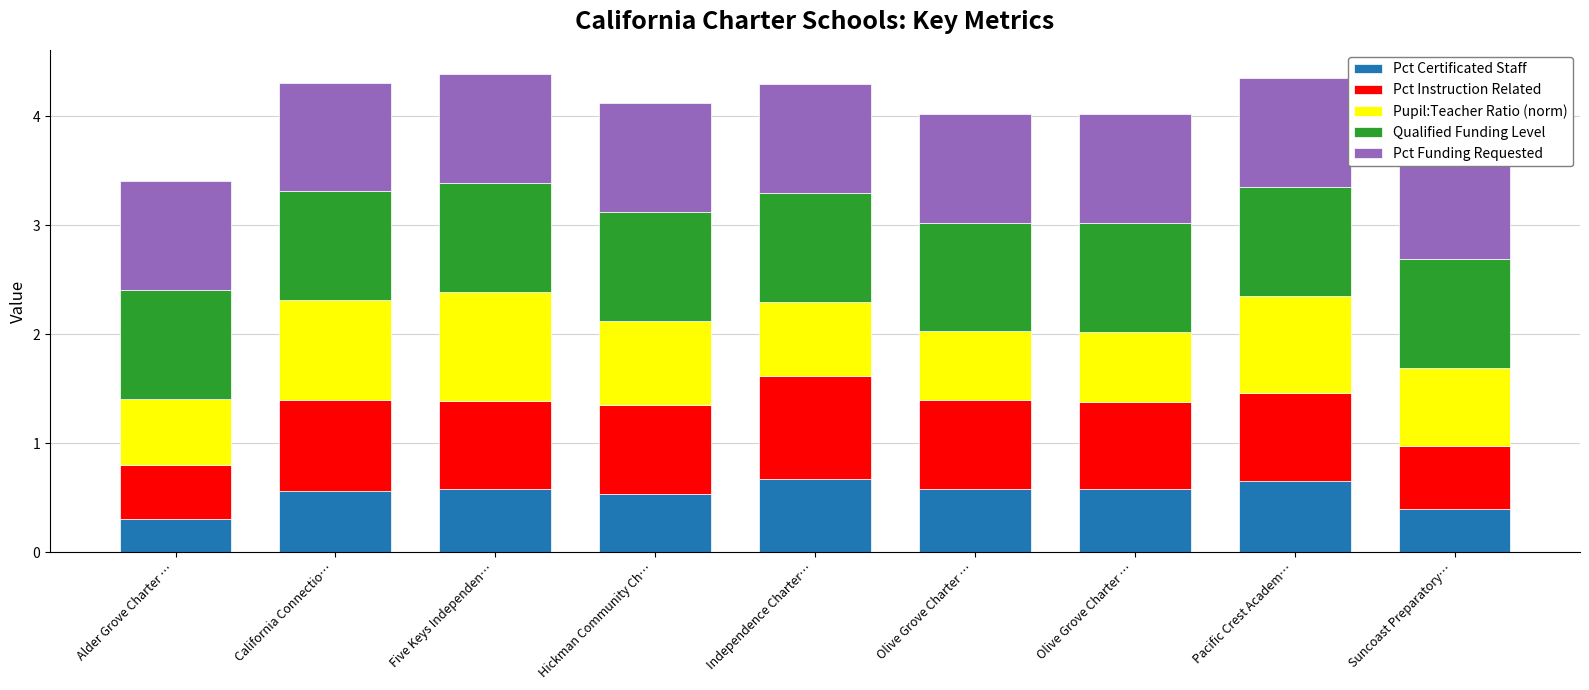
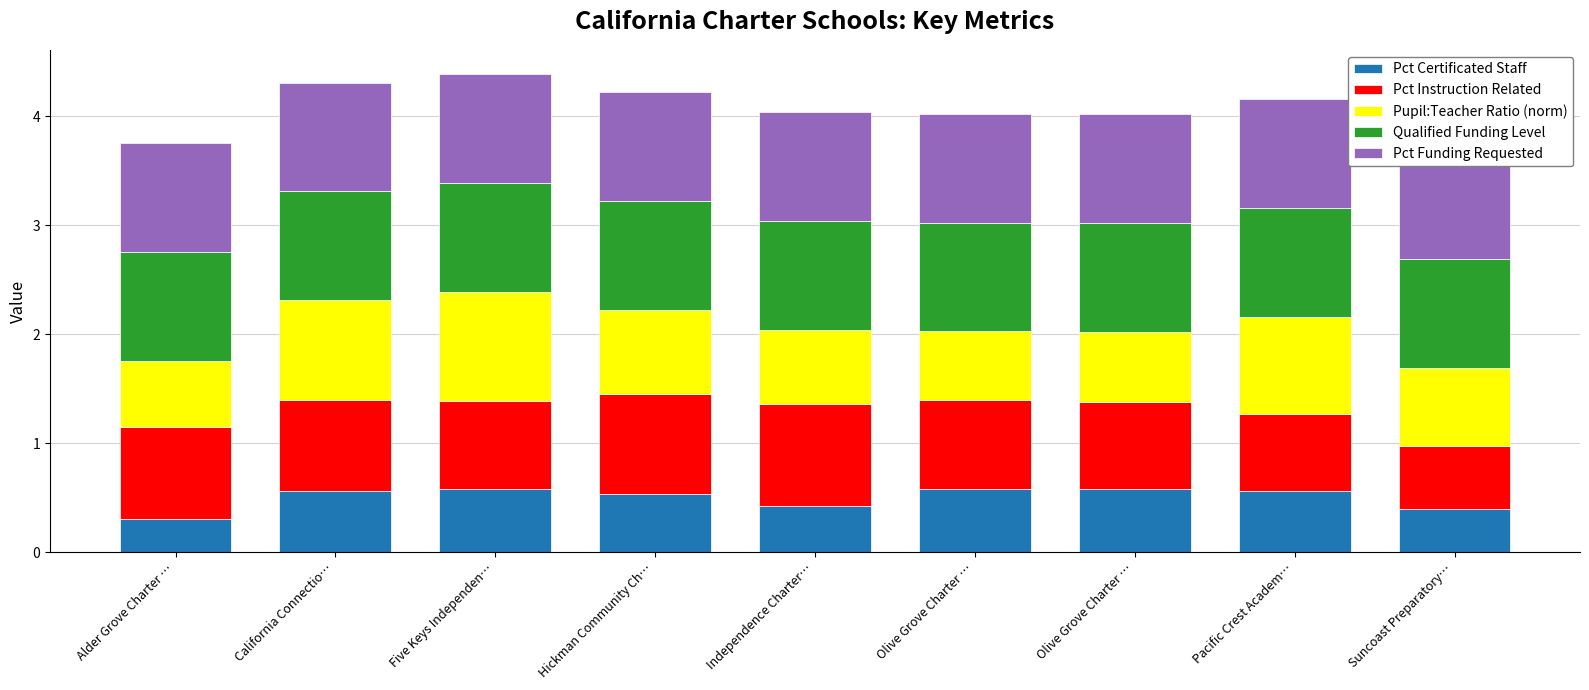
Pct Instruction Related, Alder Grove Charter …: 0.50 -> 0.85
Pct Instruction Related, Hickman Community Ch…: 0.82 -> 0.92
Pct Certificated Staff, Independence Charter…: 0.67 -> 0.42
Pct Certificated Staff, Pacific Crest Academ…: 0.65 -> 0.56
Pct Instruction Related, Pacific Crest Academ…: 0.81 -> 0.71
